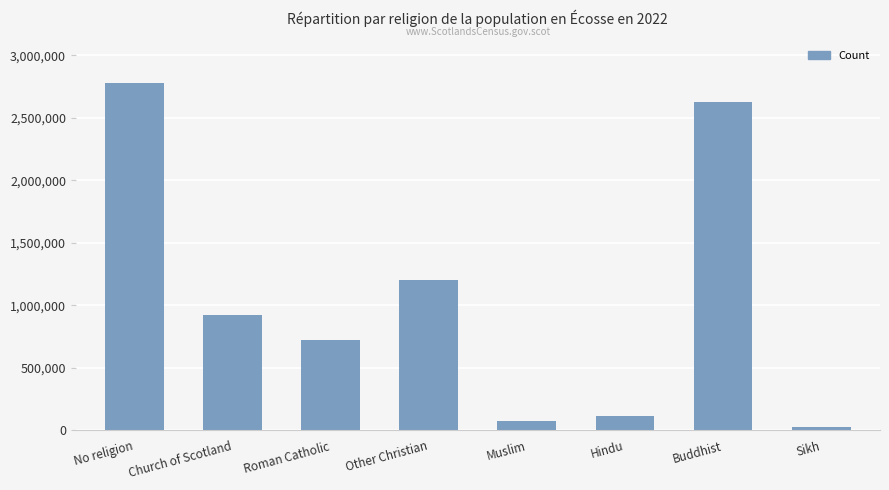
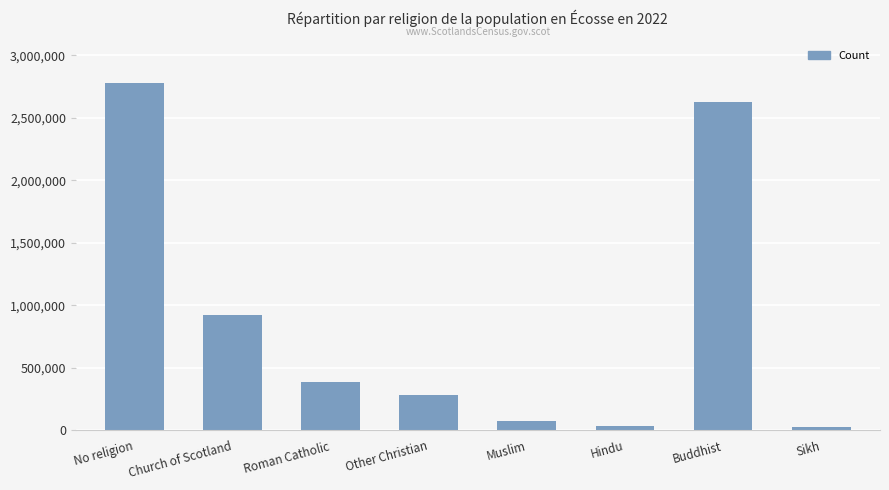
Roman Catholic: 720,000 -> 380,000
Other Christian: 1,200,000 -> 280,000
Hindu: 110,000 -> 30,000
